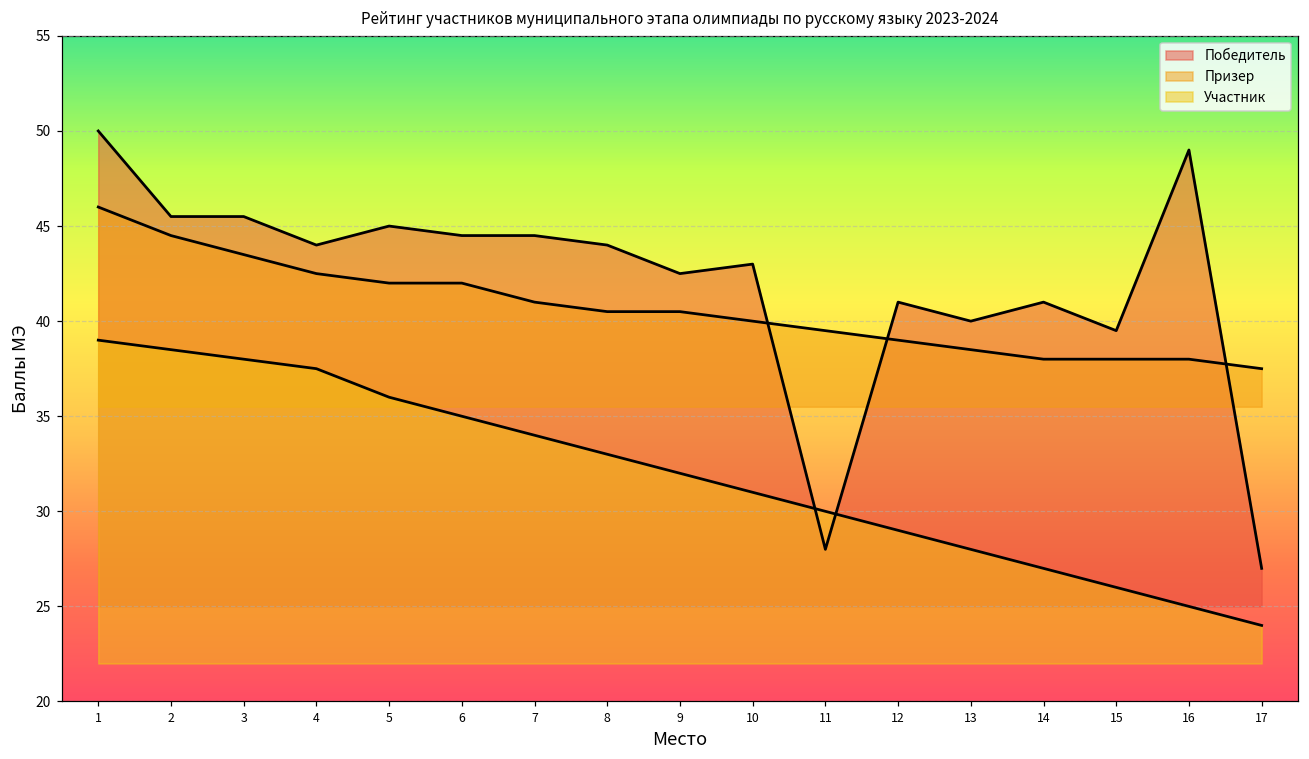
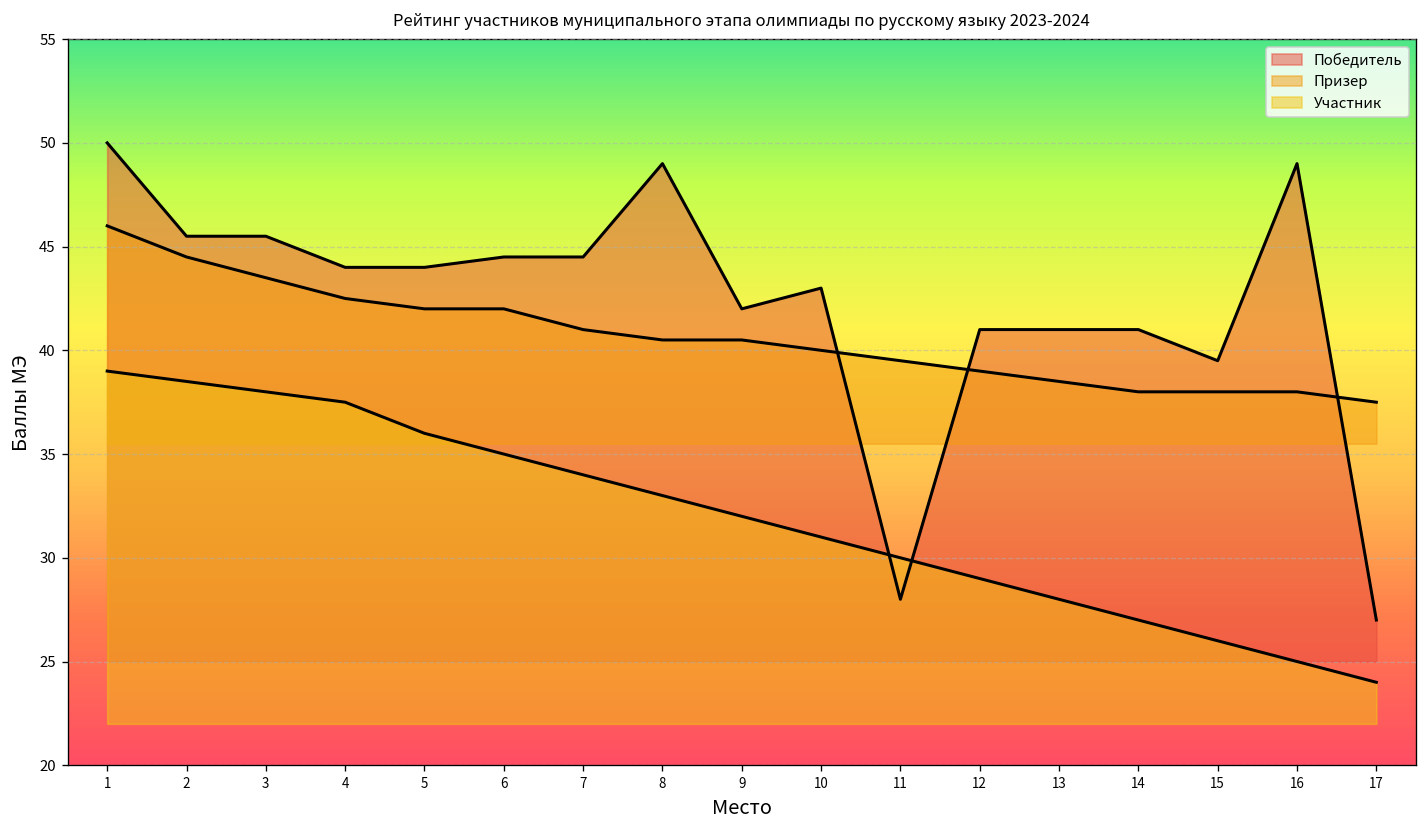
Победитель, 5: 45 -> 44
Победитель, 8: 44 -> 49
Победитель, 9: 42.5 -> 42.0
Победитель, 13: 40 -> 41
